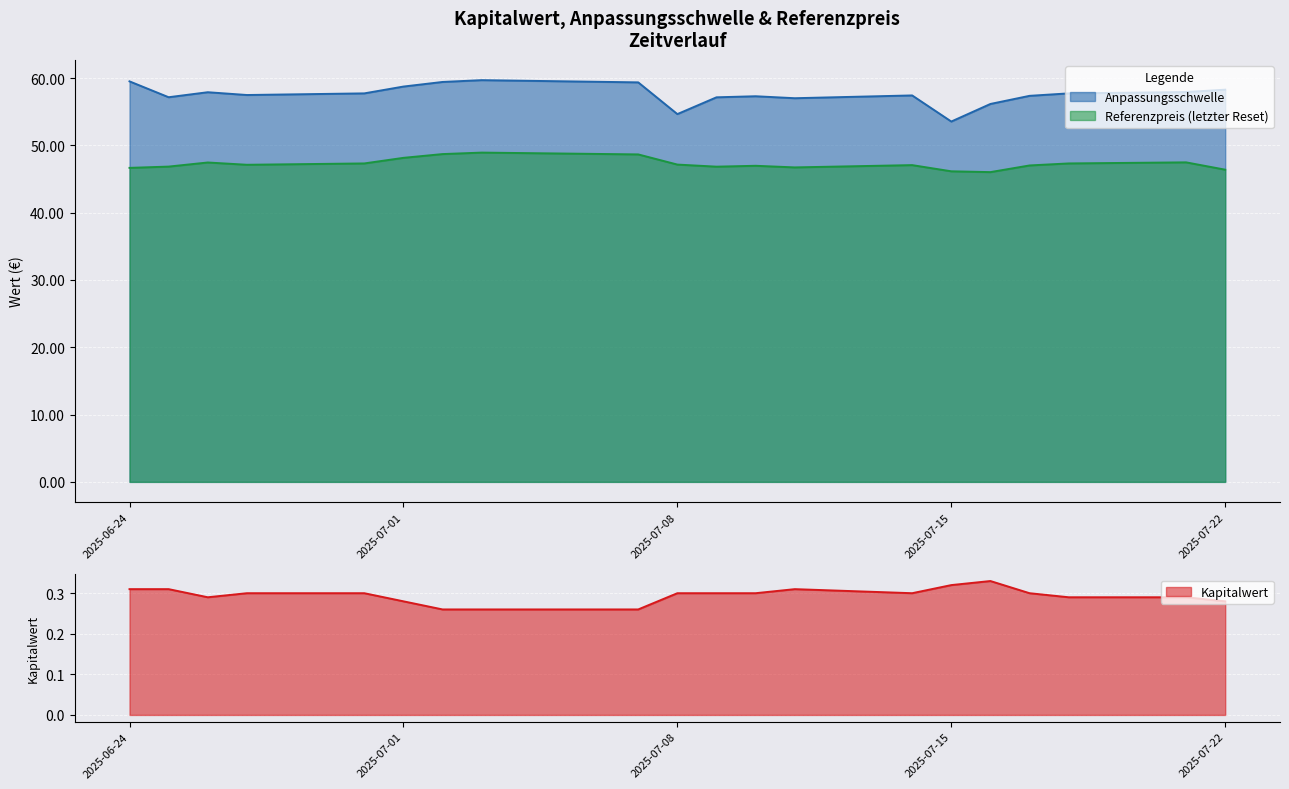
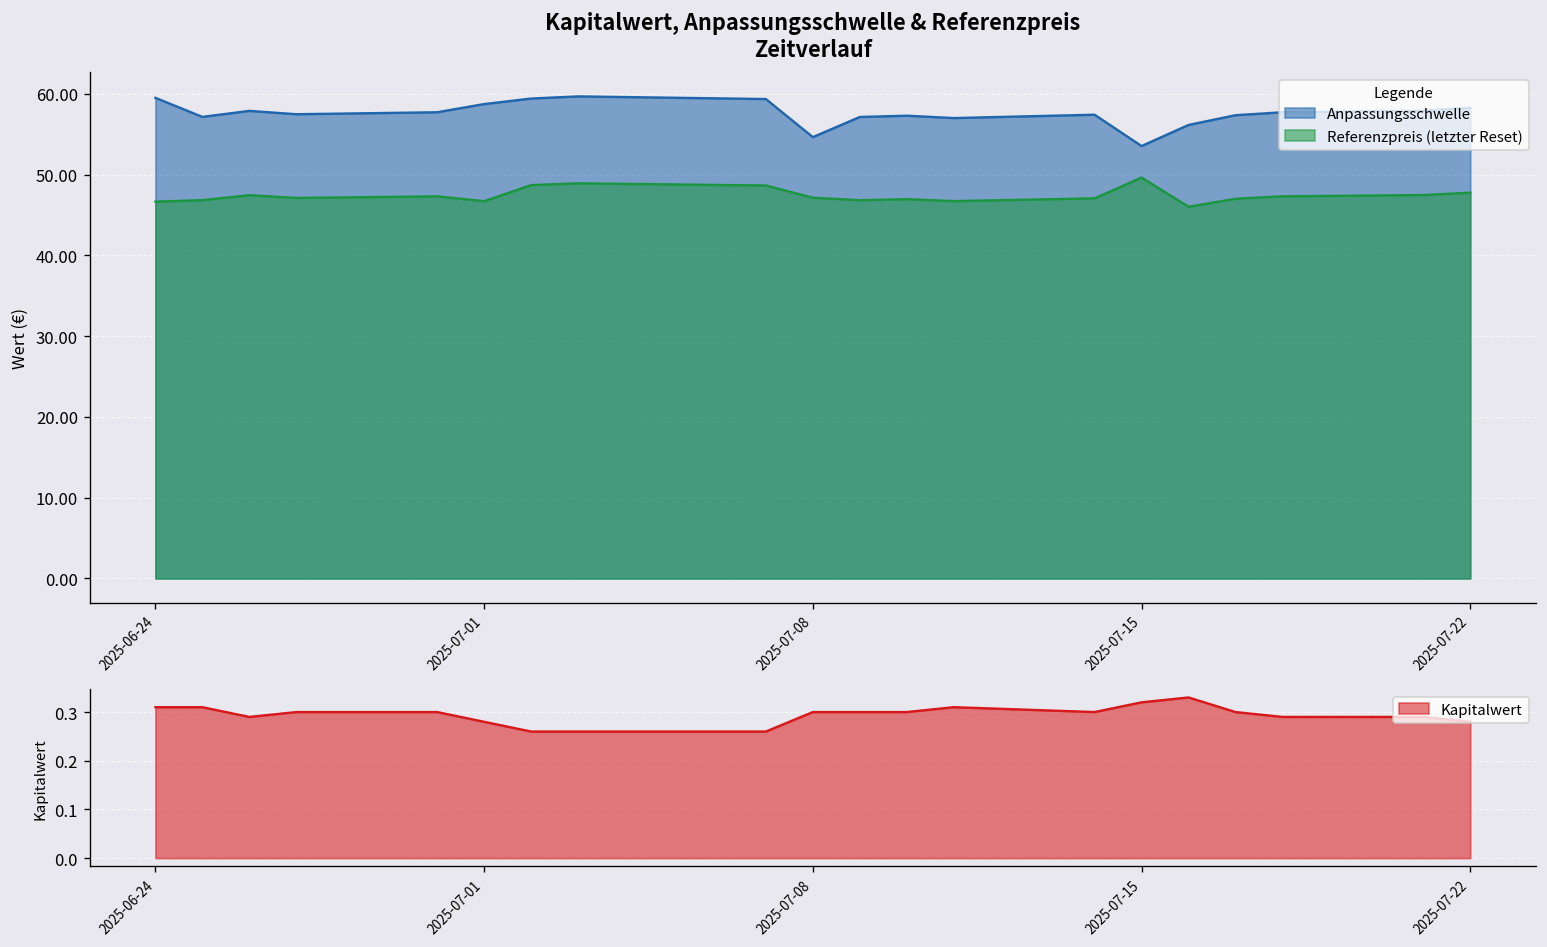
Kapitalwert, Anpassungsschwelle & Referenzpreis Zeitverlauf, Referenzpreis (letzter Reset), 2025-07-01: 48 -> 47
Kapitalwert, Anpassungsschwelle & Referenzpreis Zeitverlauf, Referenzpreis (letzter Reset), 2025-07-15: 46 -> 50
Kapitalwert, Anpassungsschwelle & Referenzpreis Zeitverlauf, Referenzpreis (letzter Reset), 2025-07-22: 46 -> 48
